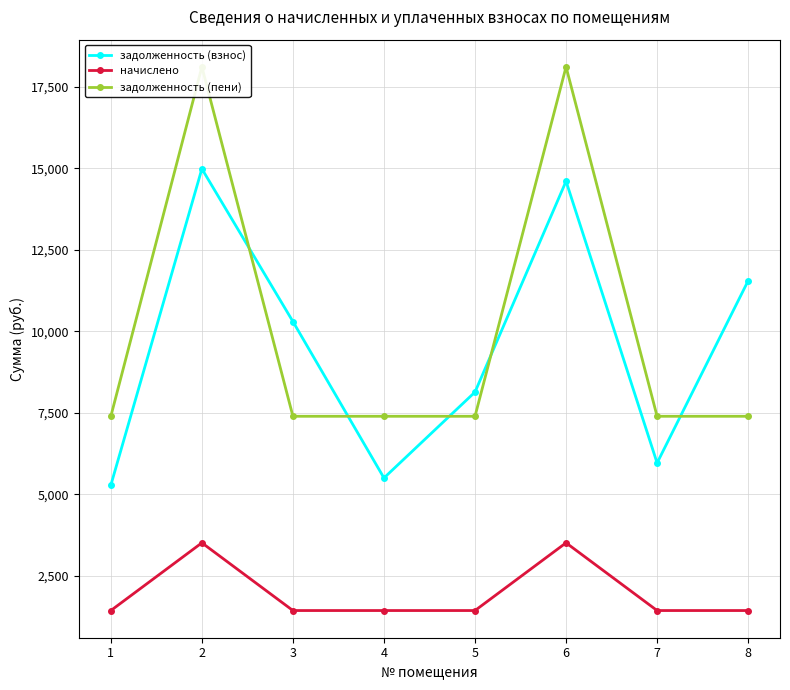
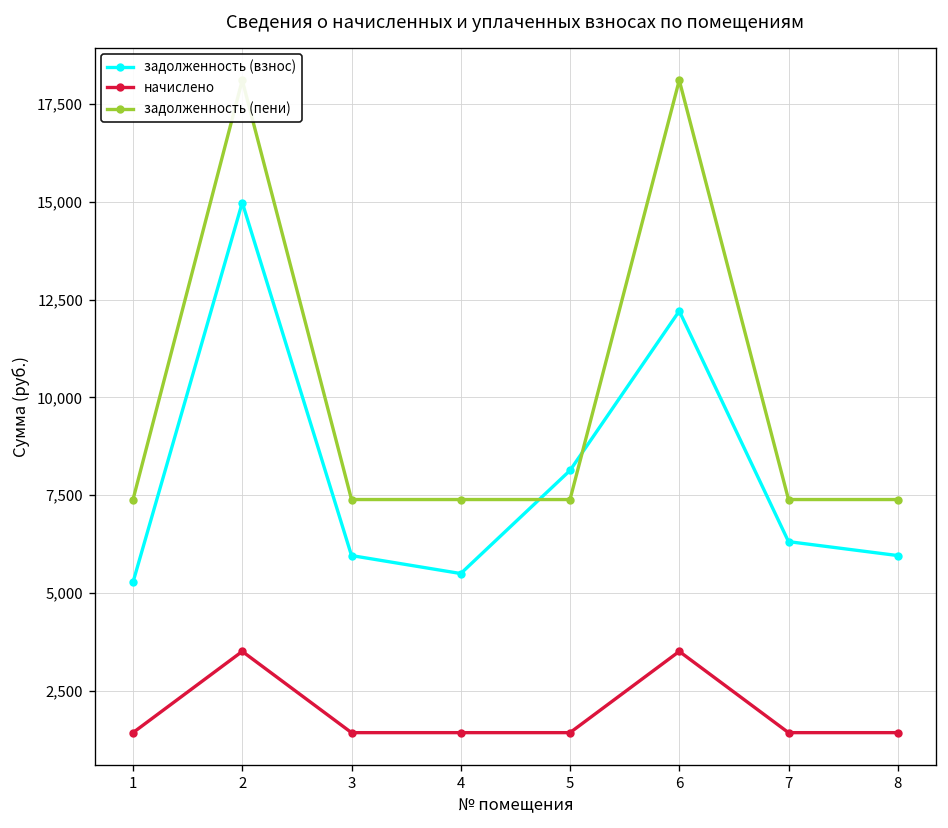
задолженность (взнос), 3: 10,300 -> 6,000
задолженность (взнос), 6: 14,600 -> 12,200
задолженность (взнос), 7: 6,000 -> 6,300
задолженность (взнос), 8: 11,500 -> 6,000
